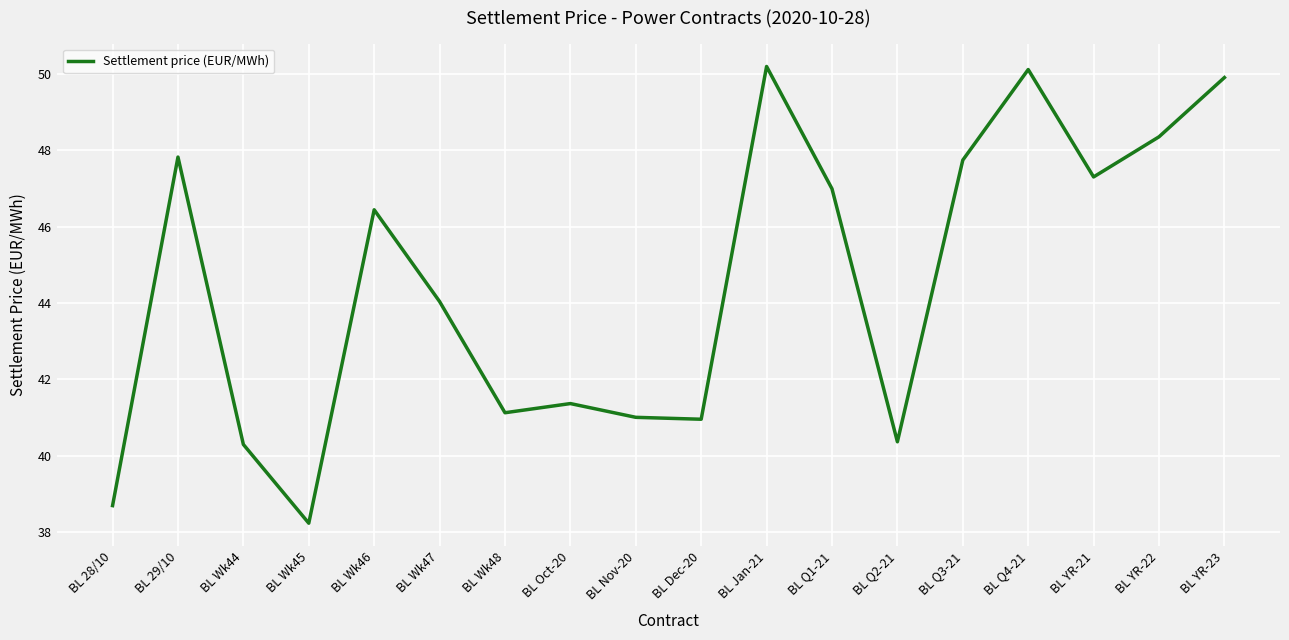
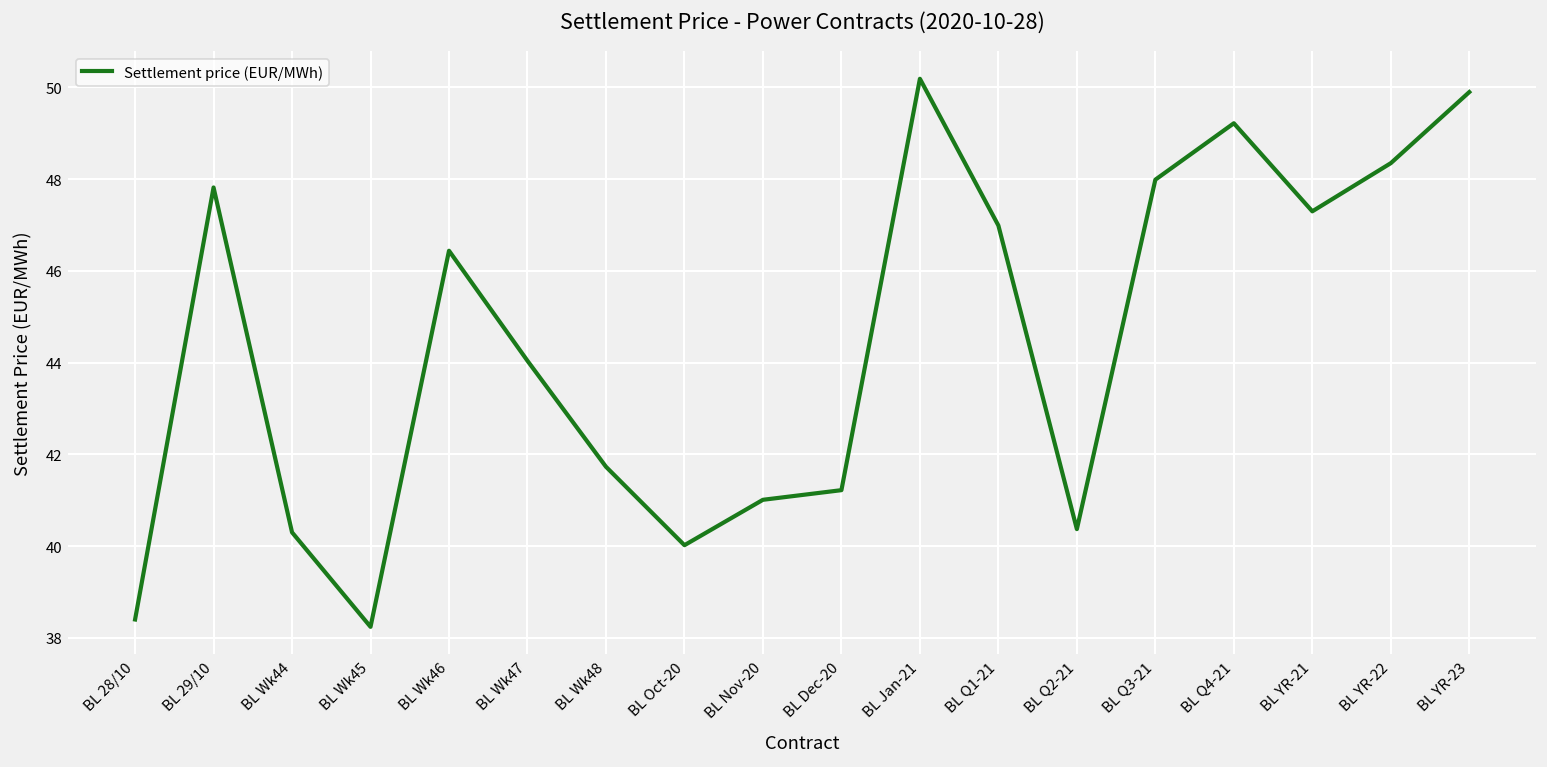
BL 28/10: 38.7 -> 38.4
BL Wk48: 41.1 -> 41.7
BL Oct-20: 41.4 -> 40.0
BL Dec-20: 41.0 -> 41.2
BL Q3-21: 47.7 -> 48.0
BL Q4-21: 50.1 -> 49.2
